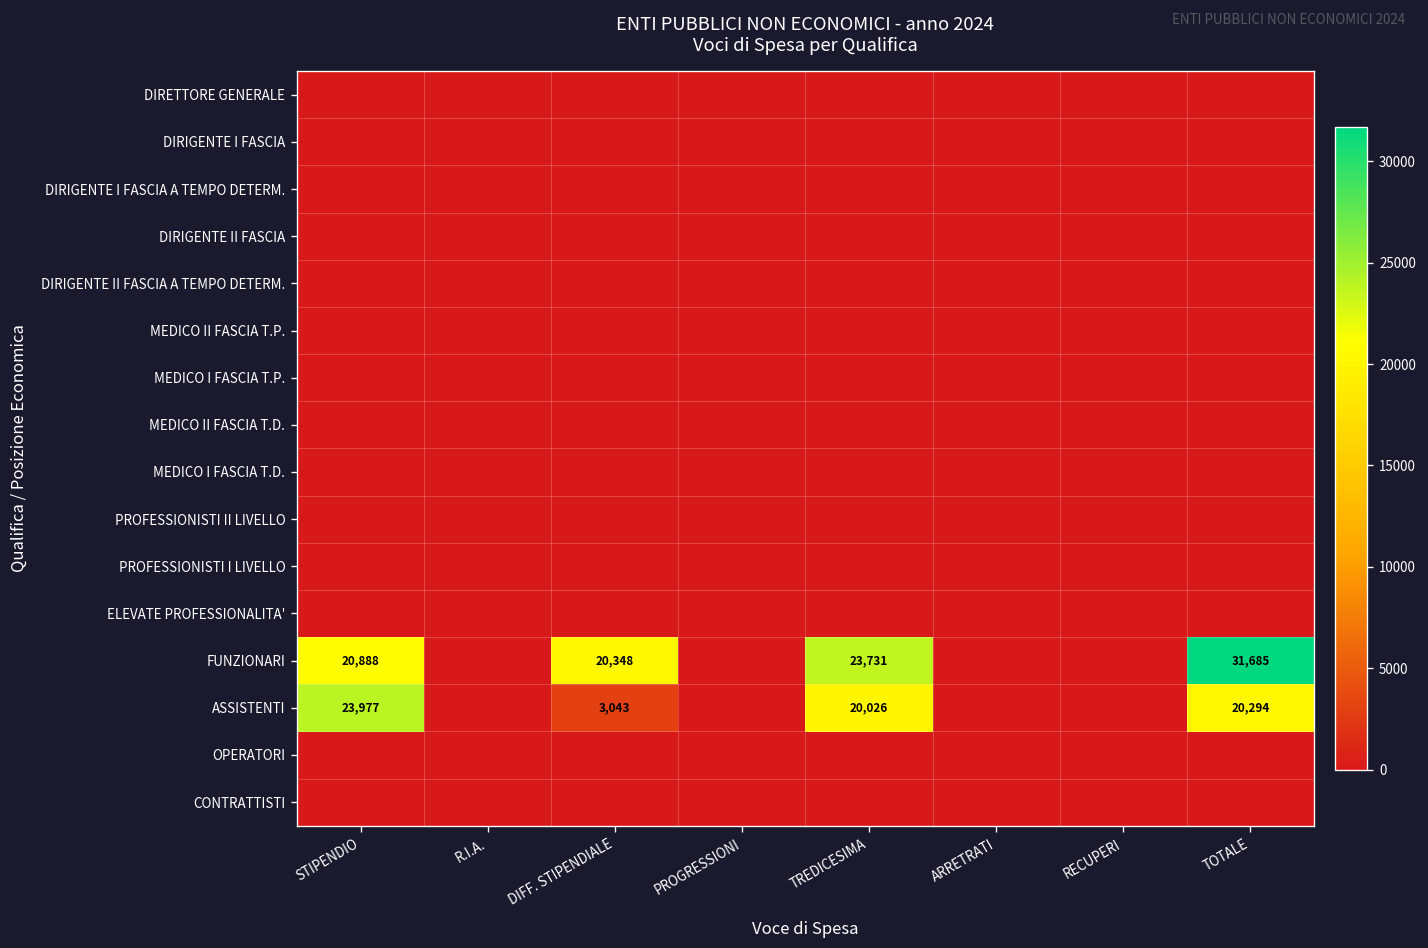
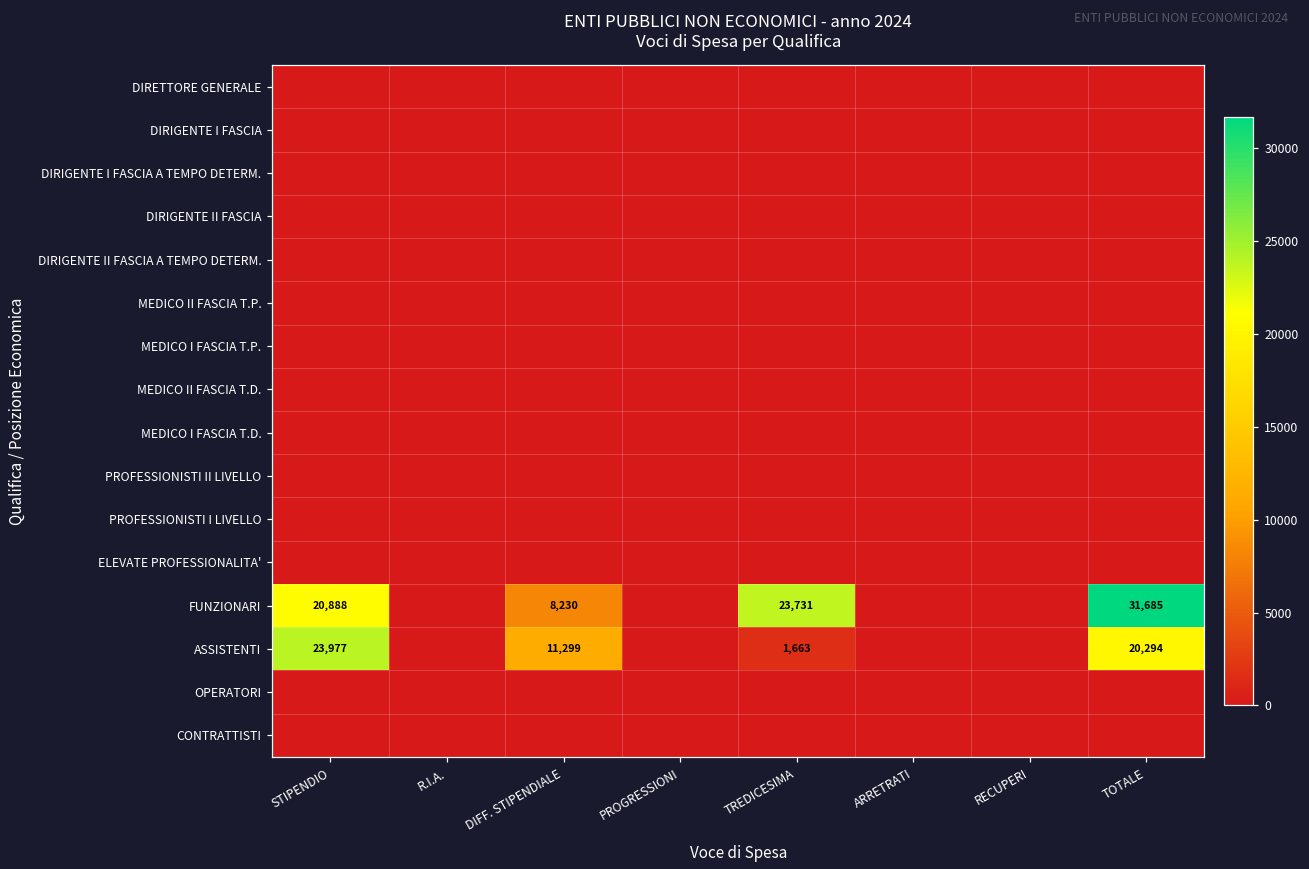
FUNZIONARI, DIFF. STIPENDIALE: 20,348 -> 8,230
ASSISTENTI, DIFF. STIPENDIALE: 3,043 -> 11,299
ASSISTENTI, TREDICESIMA: 20,026 -> 1,663
